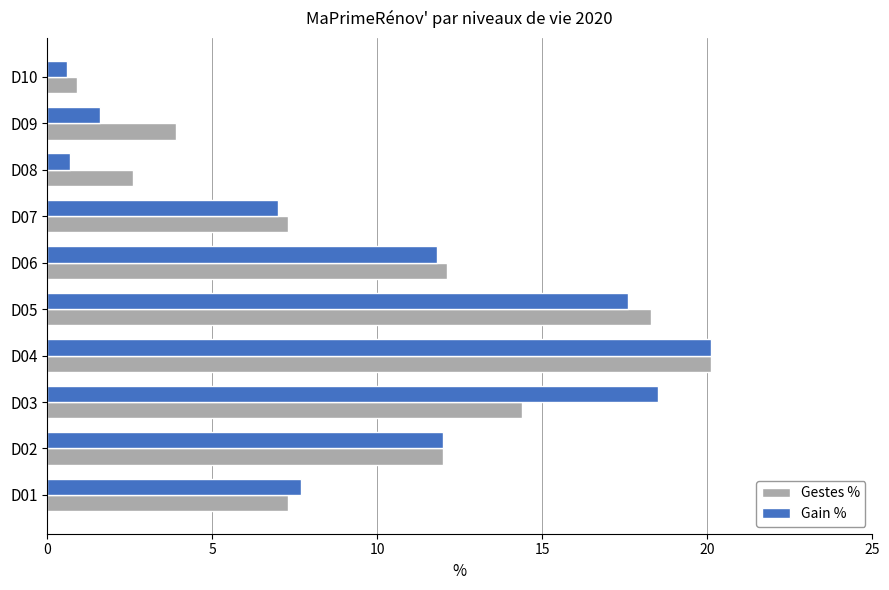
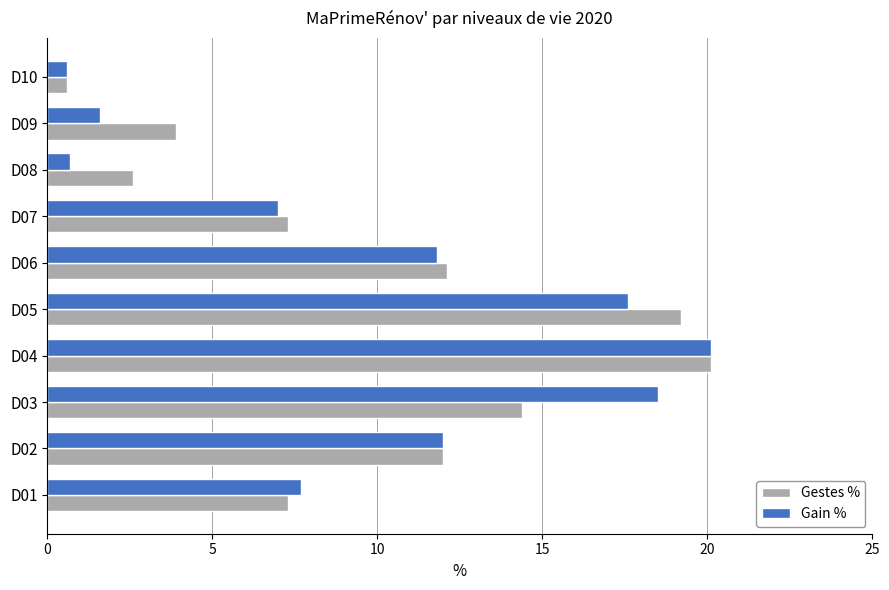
Gestes %, D10: 0.9 -> 0.6
Gestes %, D05: 18.3 -> 19.2
